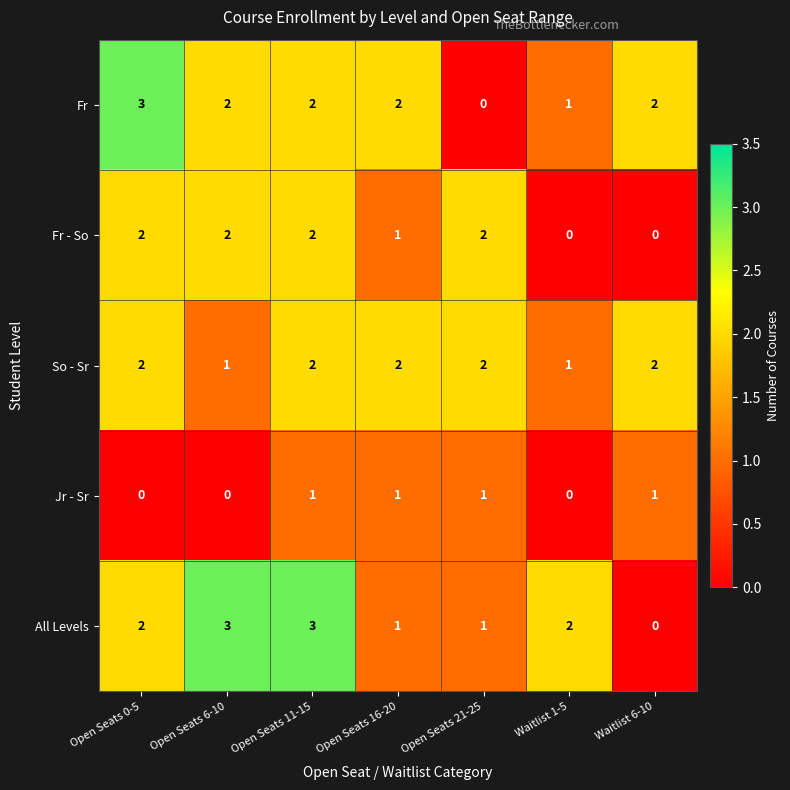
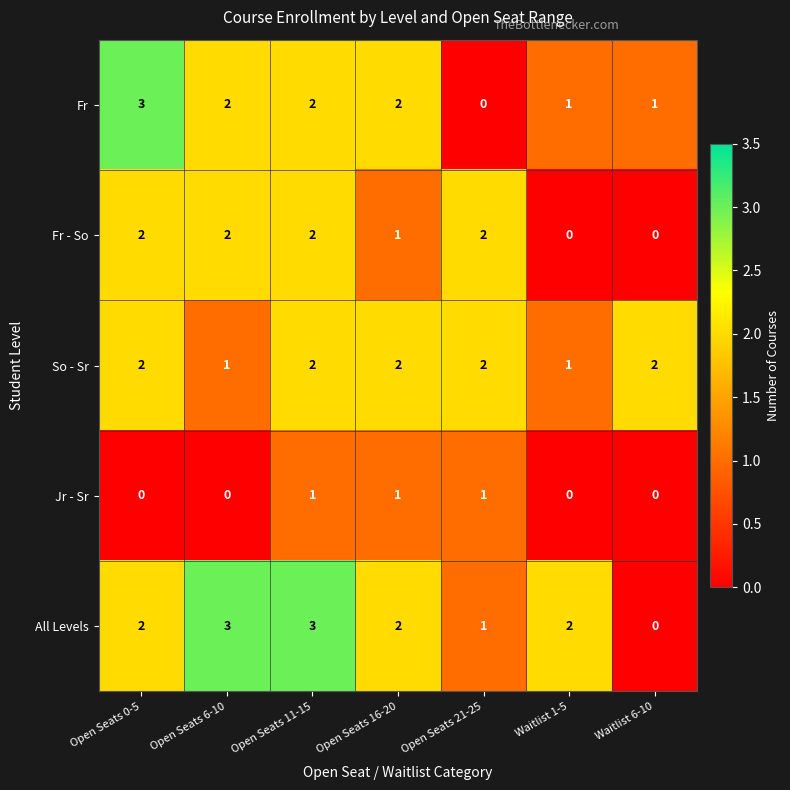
Fr, Waitlist 6-10: 2 -> 1
Jr - Sr, Waitlist 6-10: 1 -> 0
All Levels, Open Seats 16-20: 1 -> 2
